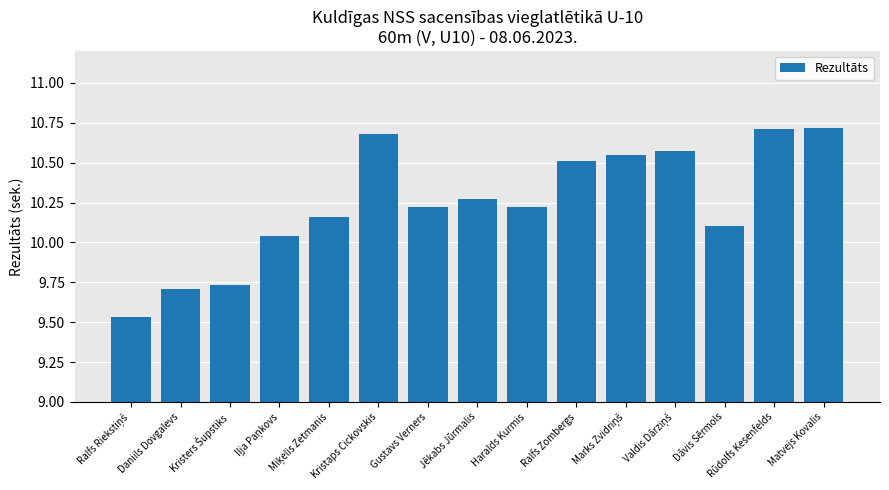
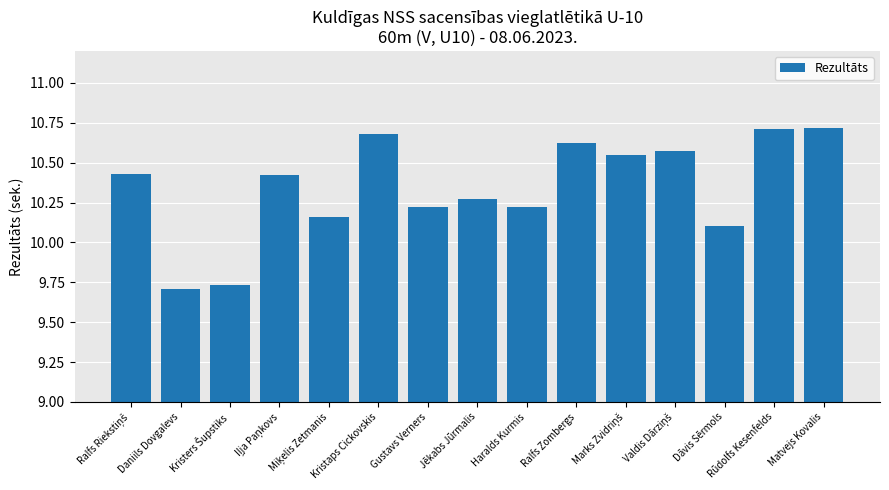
Ralfs Riekstiņš: 9.53 -> 10.43
Iļja Paņkovs: 10.04 -> 10.42
Ralfs Zombergs: 10.51 -> 10.62
